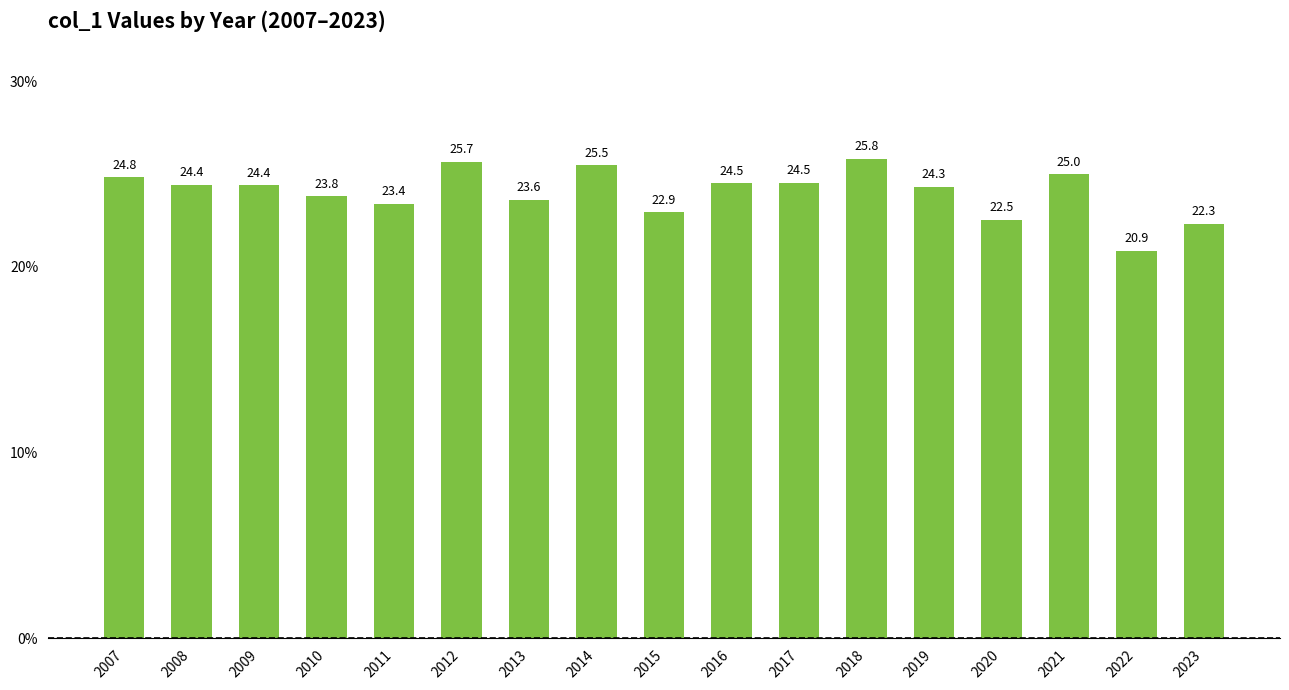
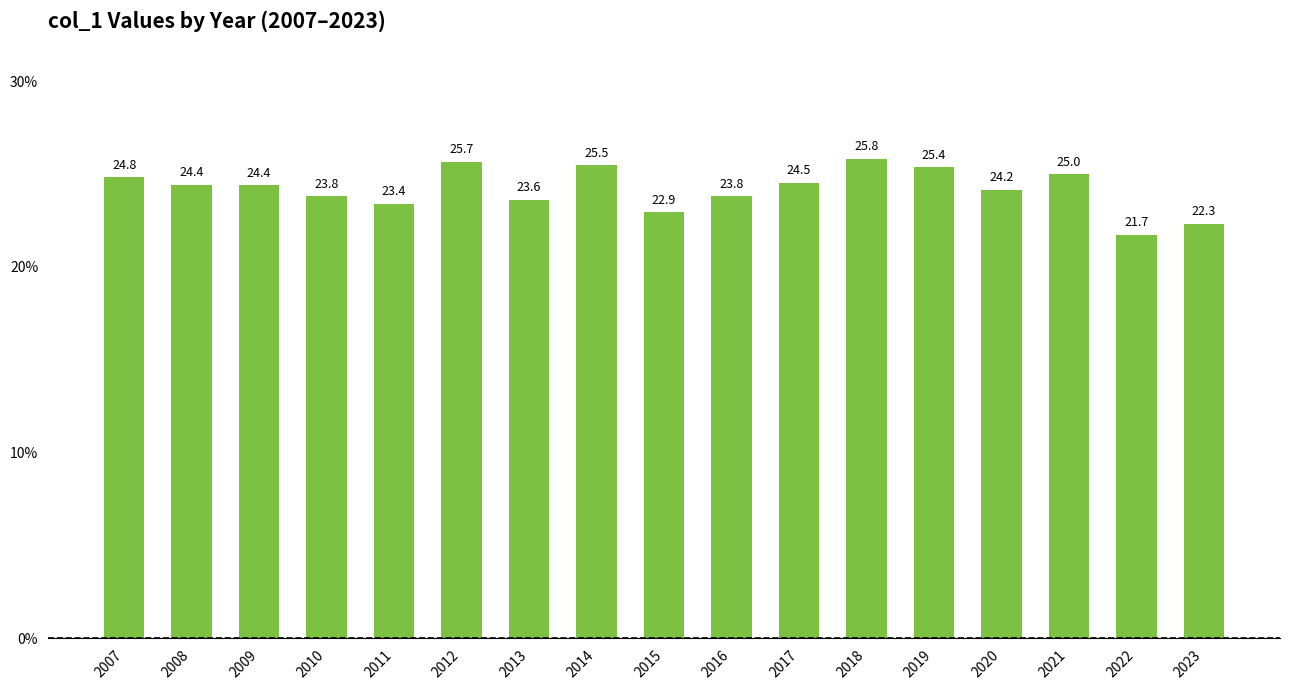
2016: 24.5 -> 23.8
2019: 24.3 -> 25.4
2020: 22.5 -> 24.2
2022: 20.9 -> 21.7
